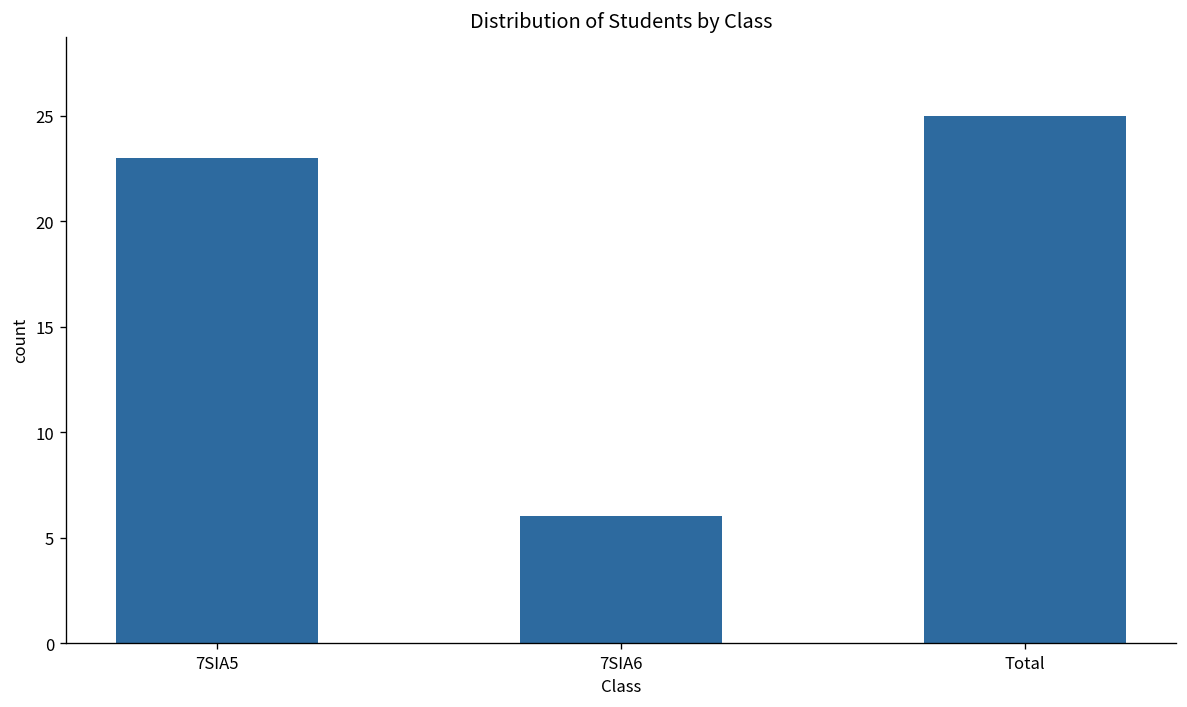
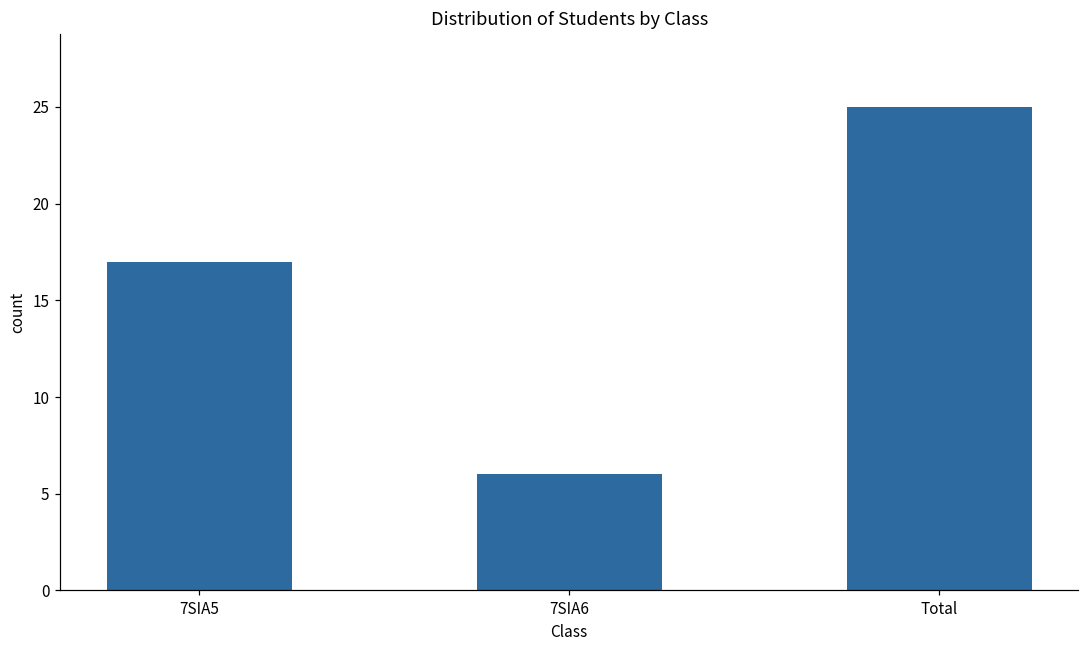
7SIA5: 23 -> 17
